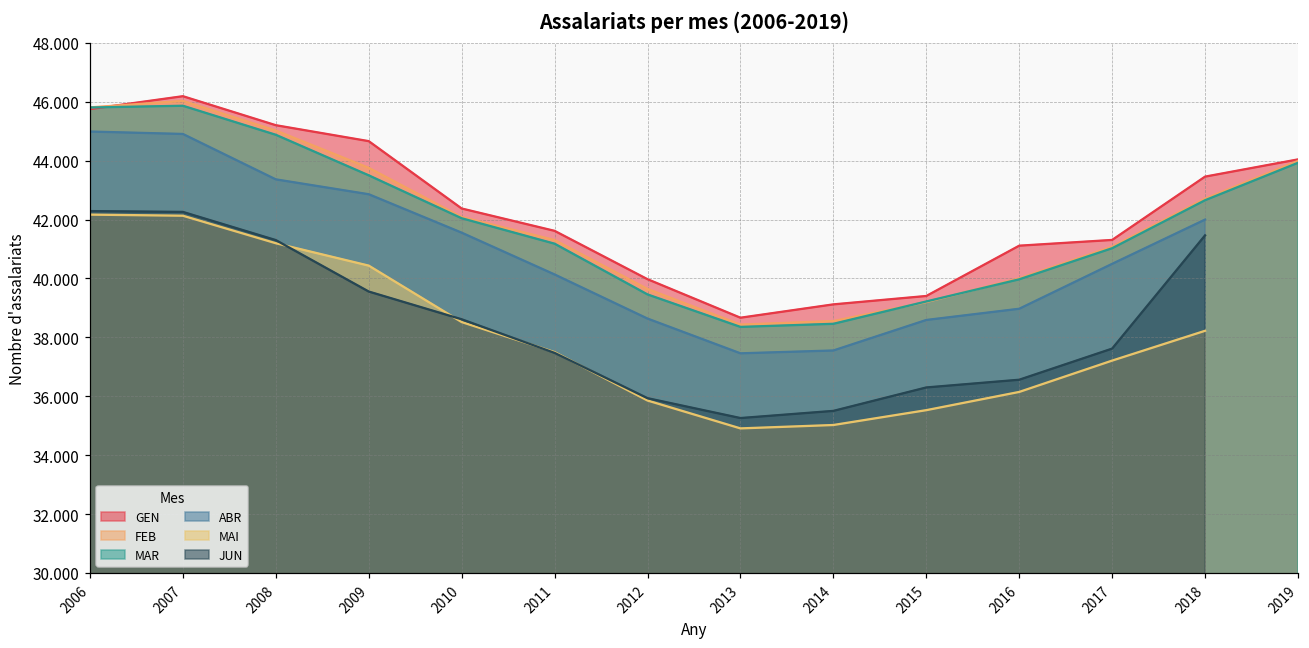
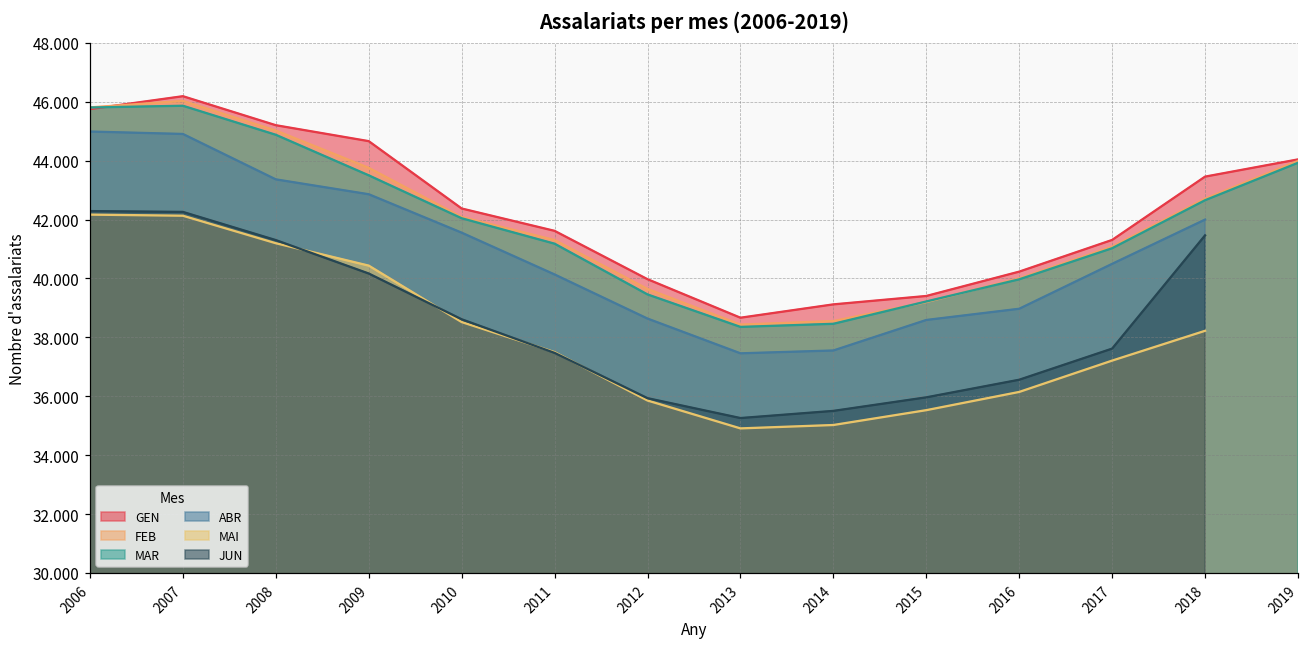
JUN, 2009: 39.6 -> 40.2
JUN, 2015: 36.3 -> 36.0
GEN, 2016: 41.1 -> 40.2
